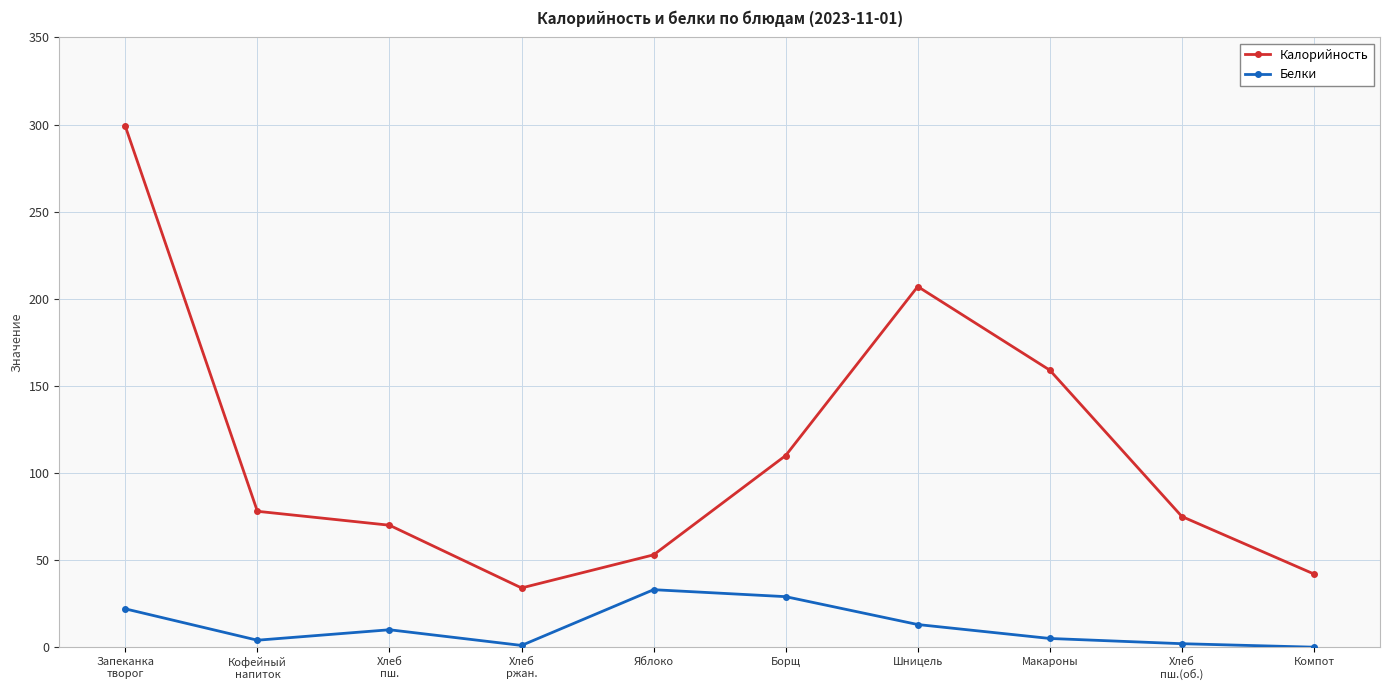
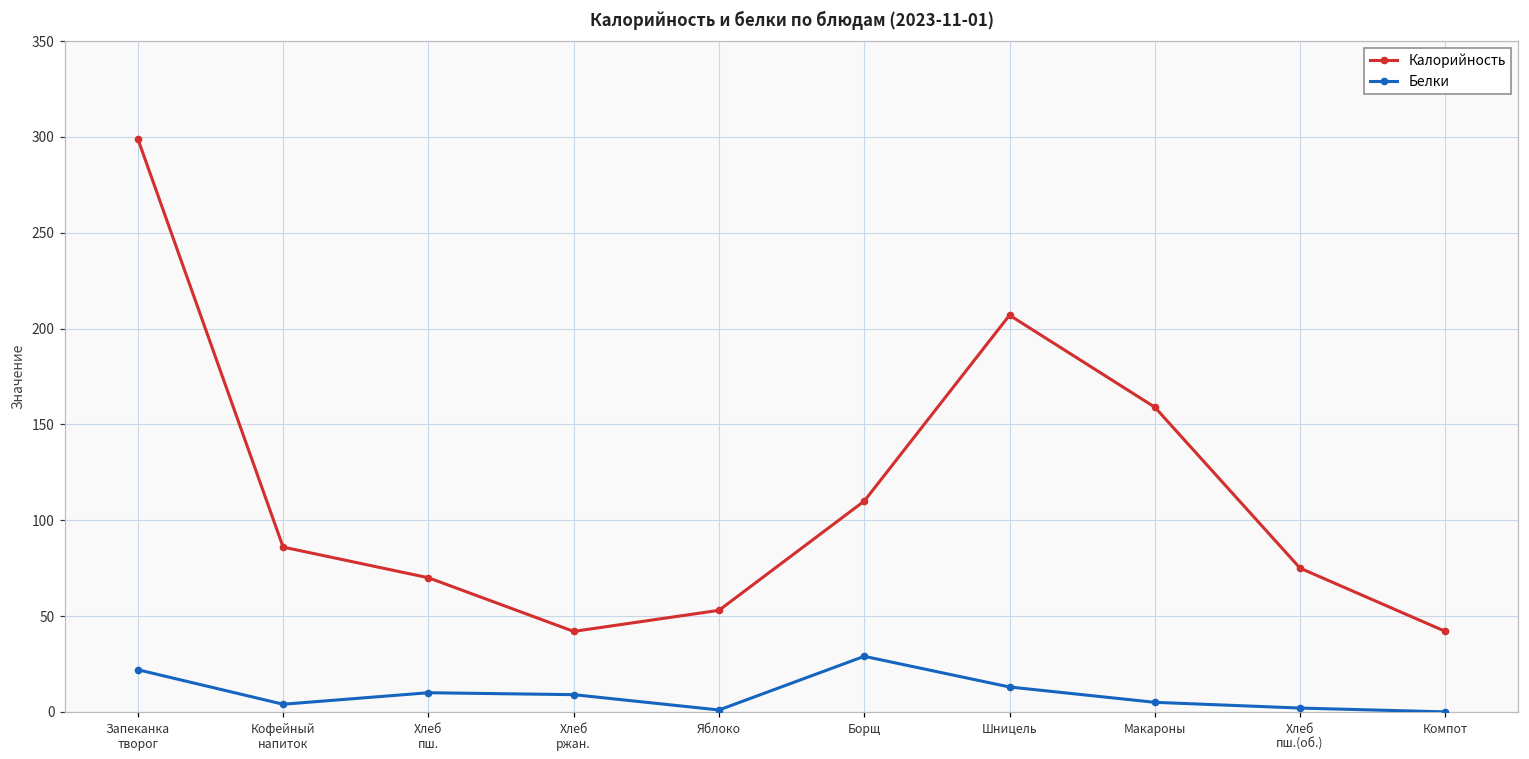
Калорийность, Кофейный напиток: 78 -> 86
Калорийность, Хлеб ржан.: 34 -> 42
Белки, Хлеб ржан.: 1 -> 9
Белки, Яблоко: 33 -> 1
